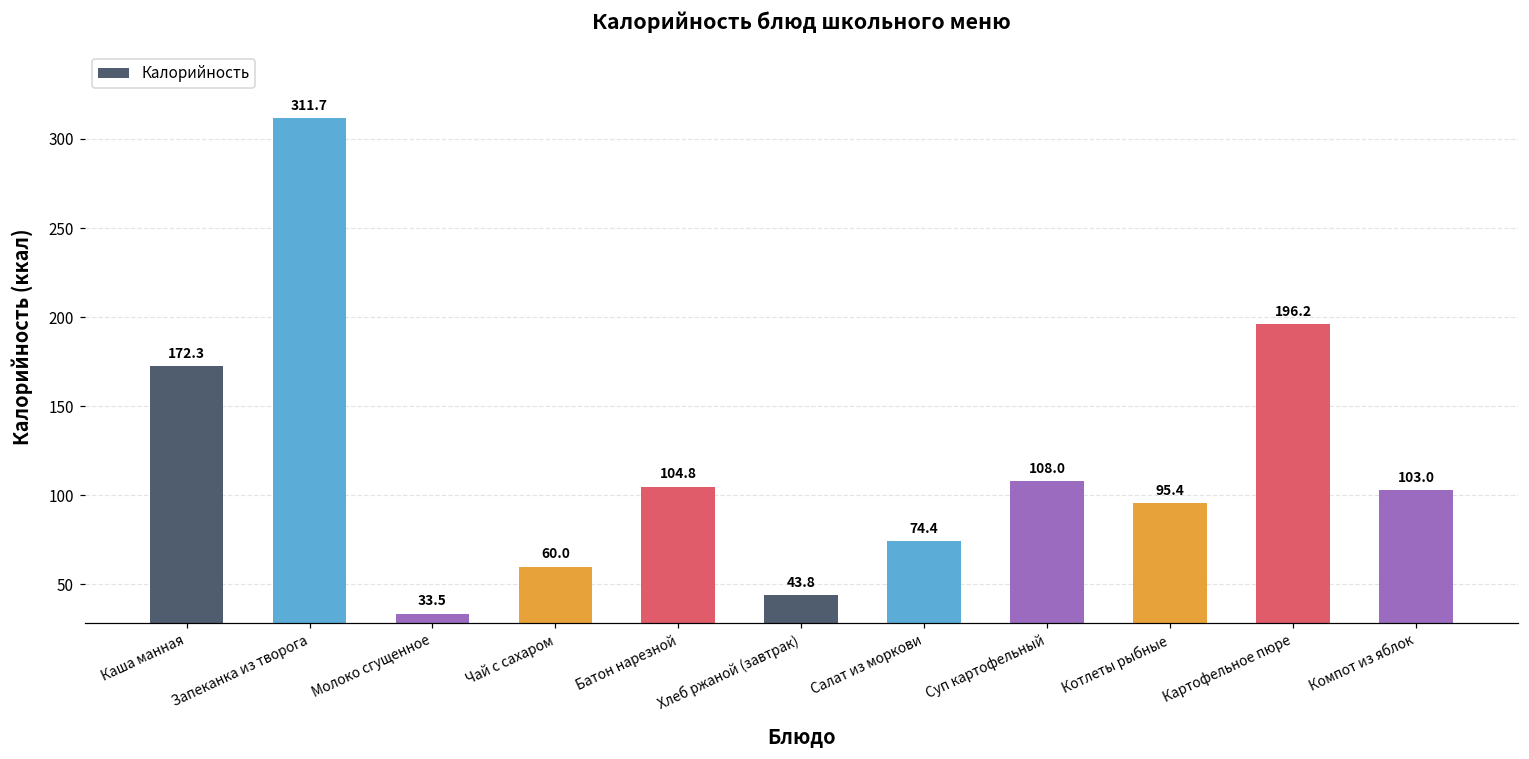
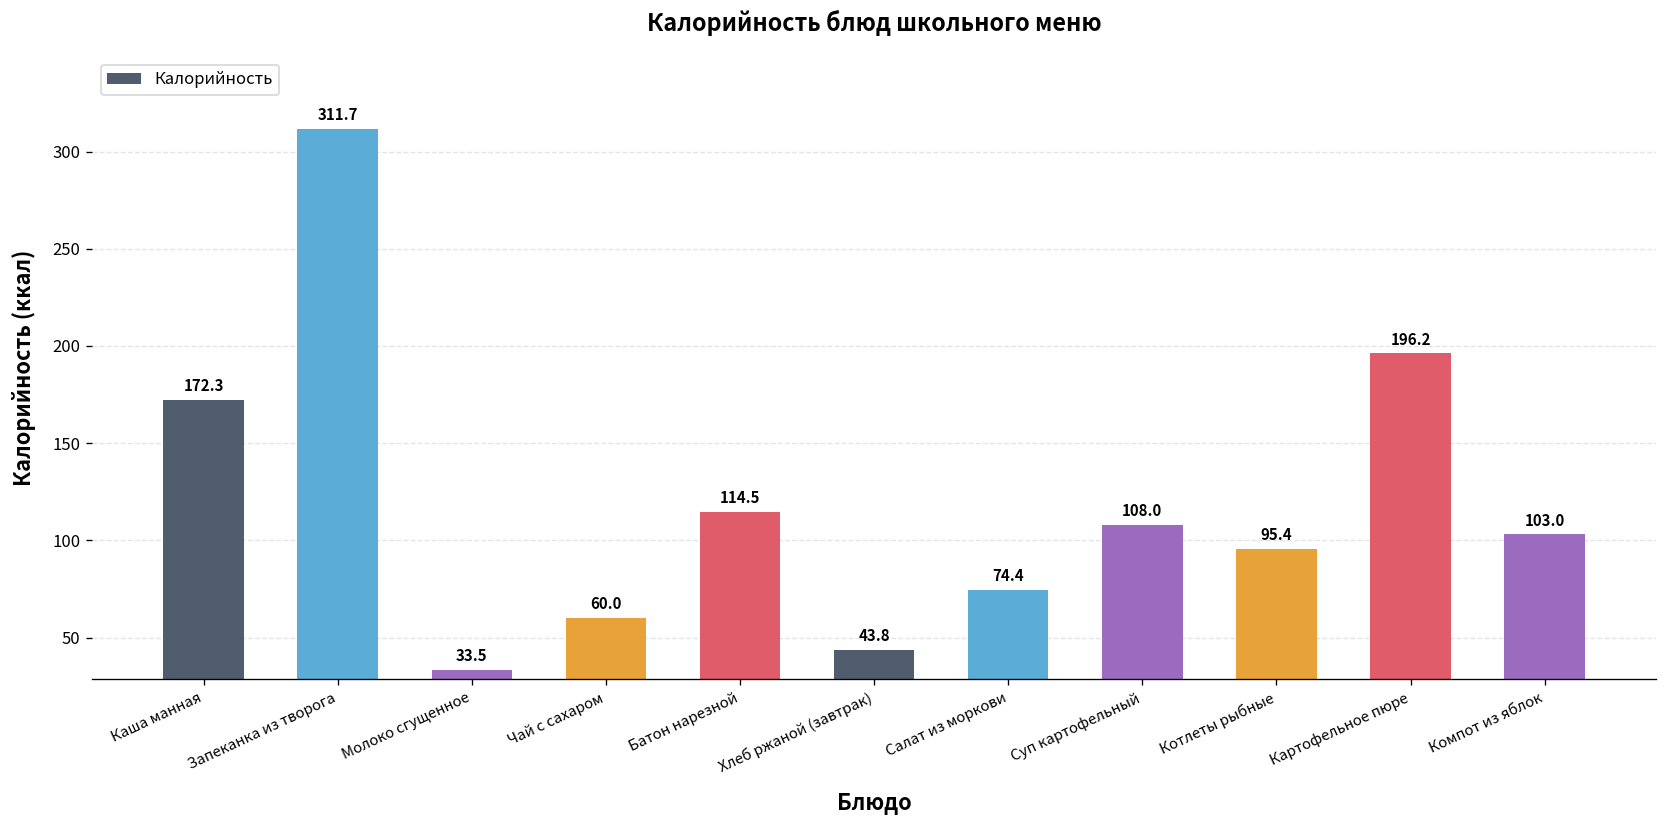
Батон нарезной: 104.8 -> 114.5
